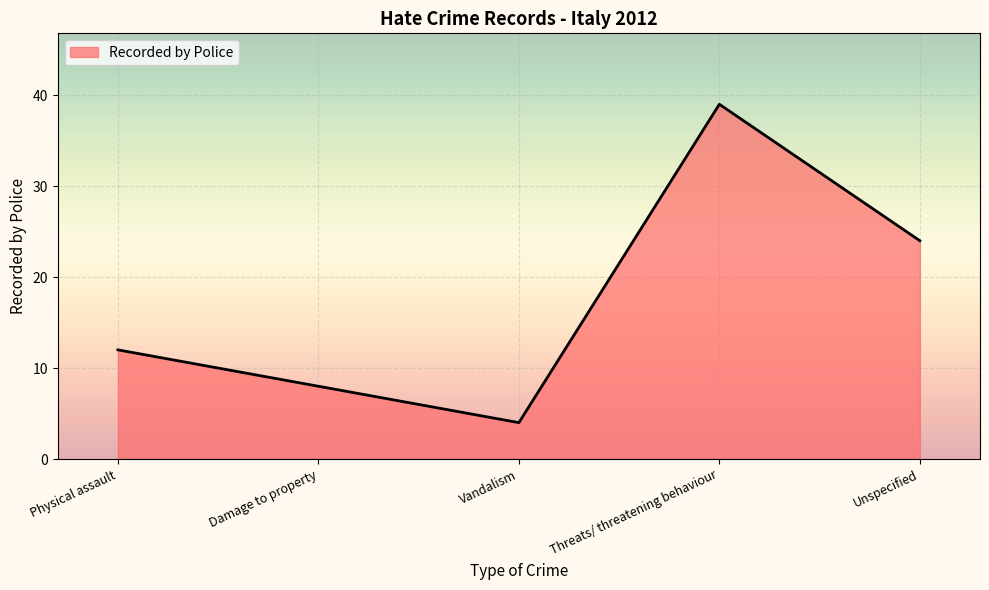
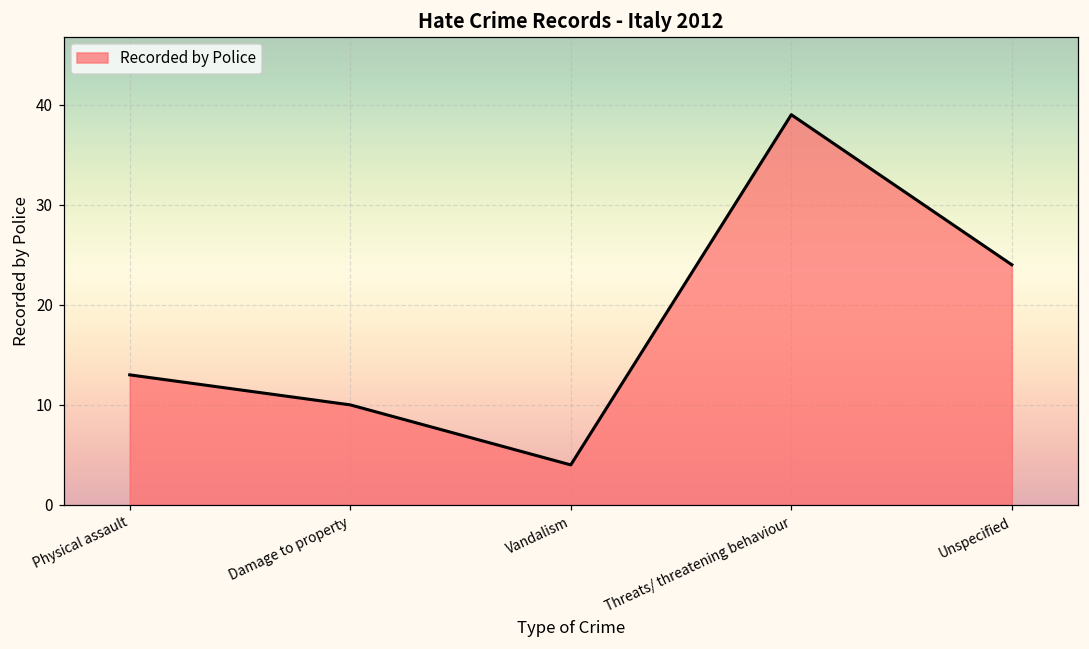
Physical assault: 12 -> 13
Damage to property: 8 -> 10
